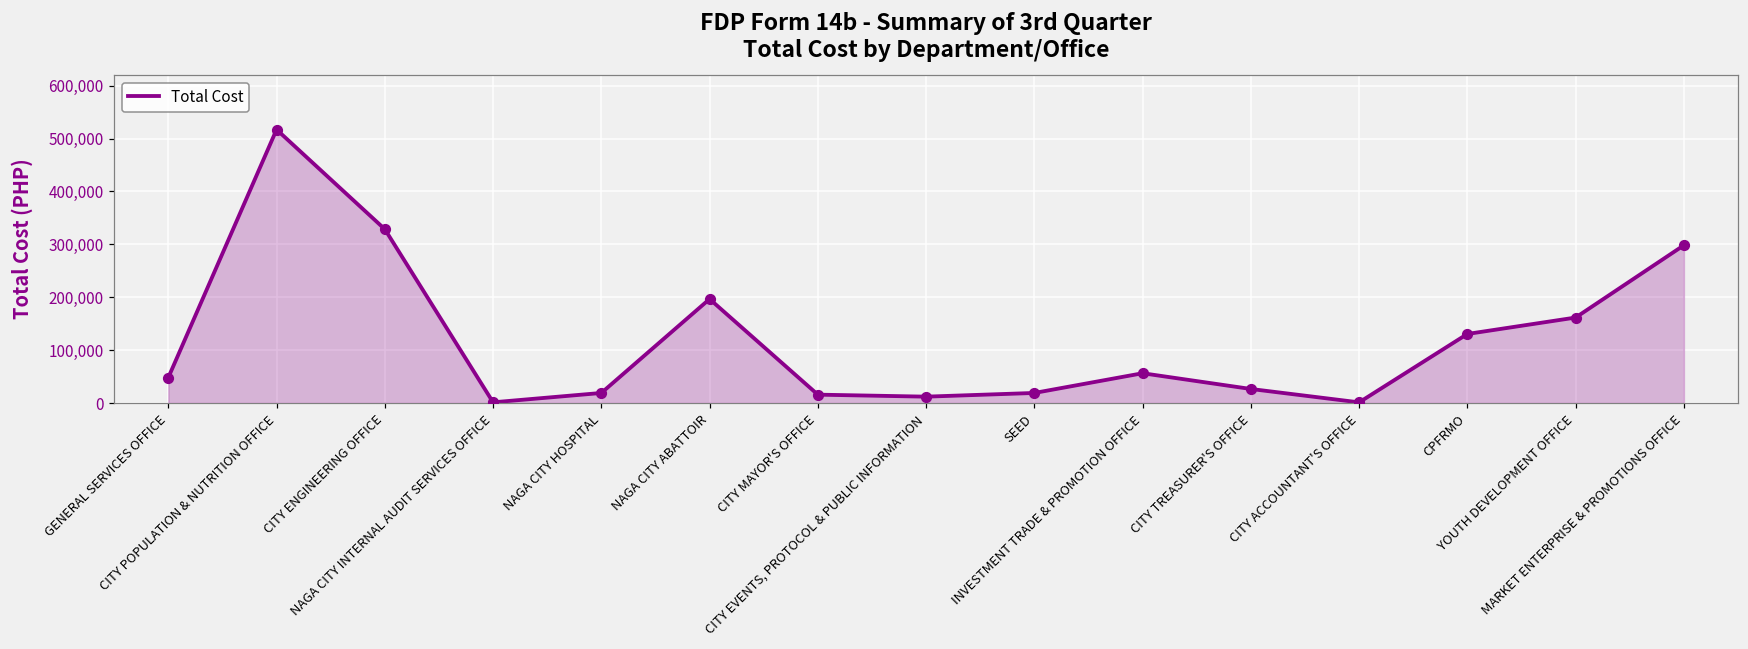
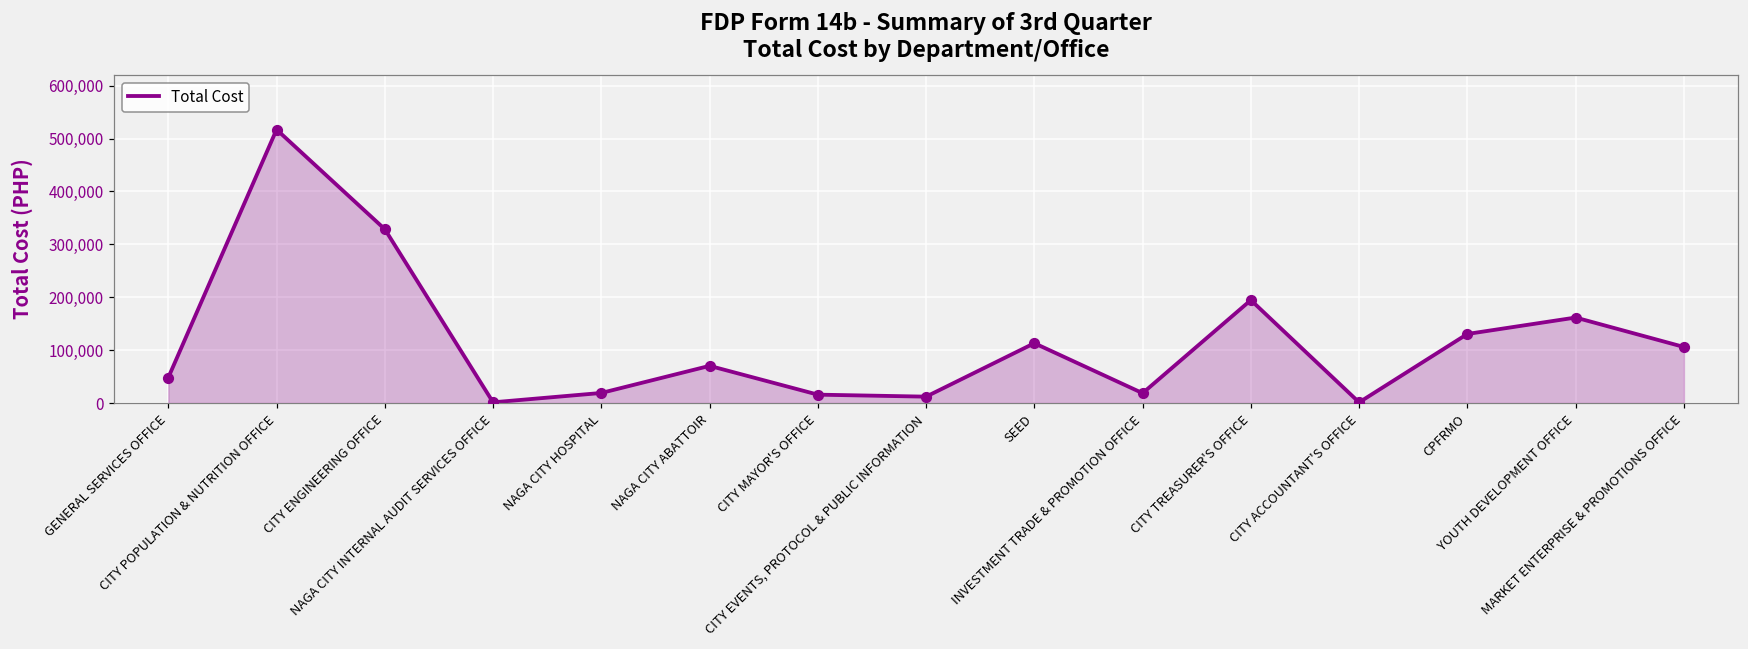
NAGA CITY ABATTOIR: 200,000 -> 70,000
SEED: 20,000 -> 110,000
INVESTMENT TRADE & PROMOTION OFFICE: 60,000 -> 20,000
CITY TREASURER'S OFFICE: 30,000 -> 190,000
MARKET ENTERPRISE & PROMOTIONS OFFICE: 300,000 -> 110,000
